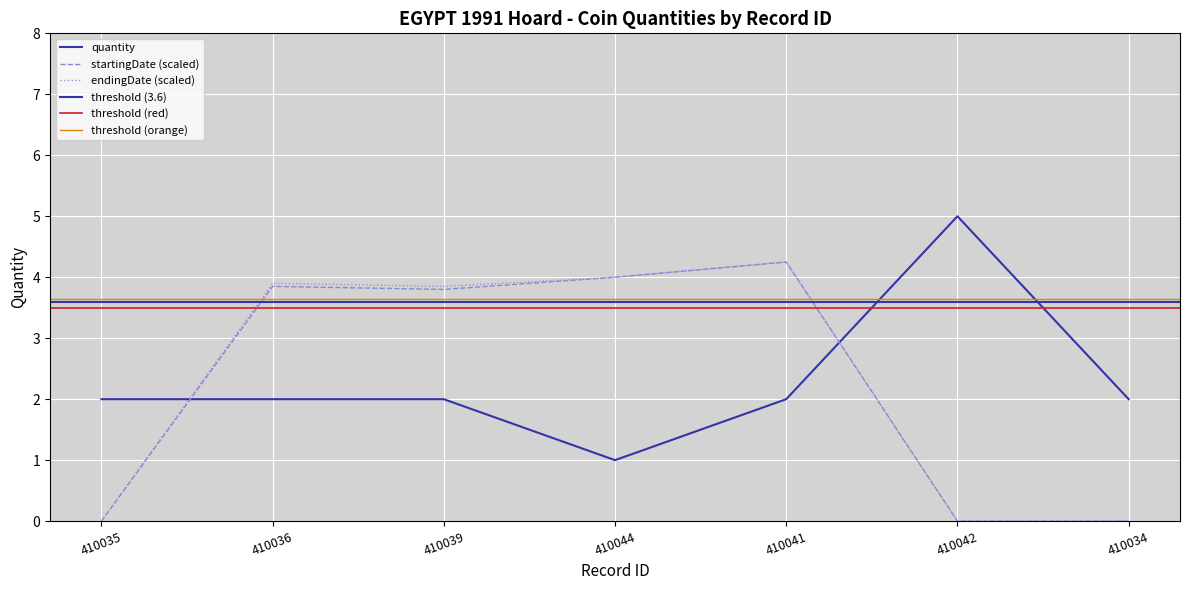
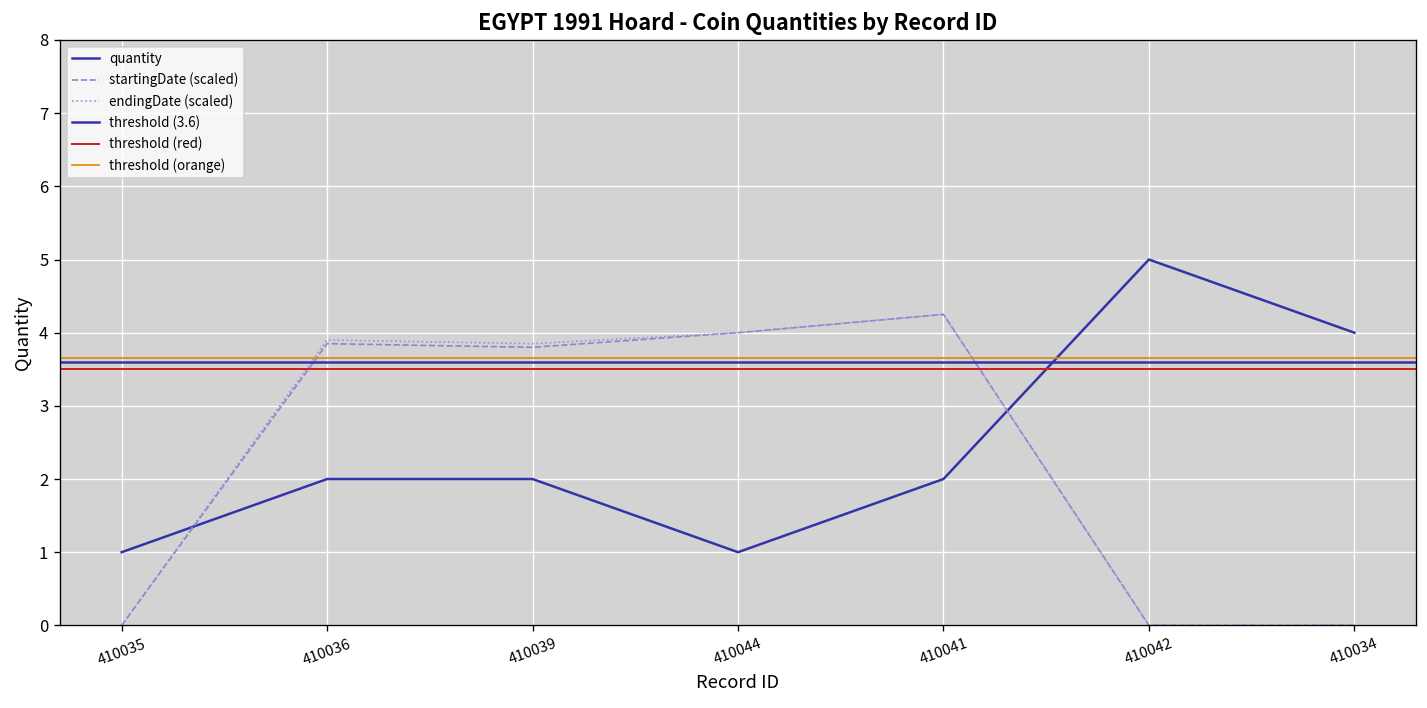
quantity, 410035: 2 -> 1
quantity, 410034: 2 -> 4
